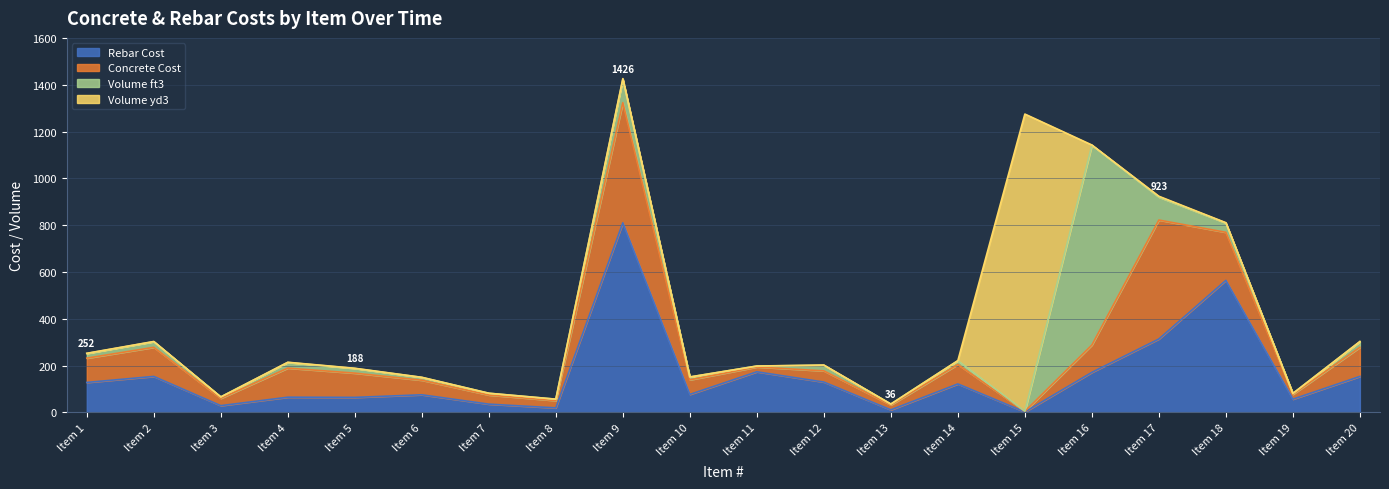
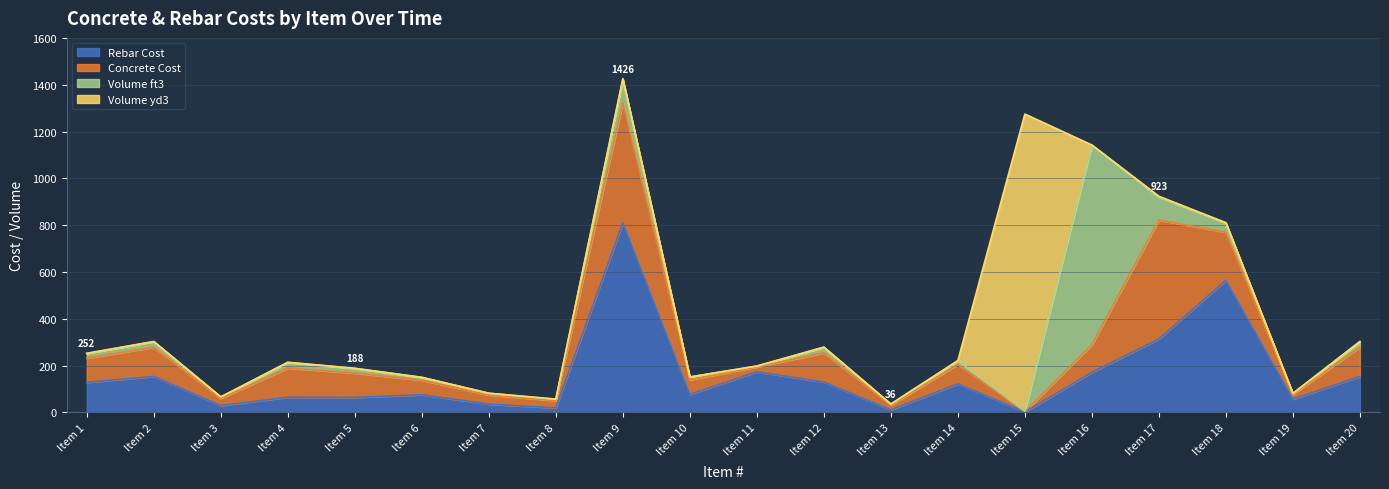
Concrete Cost, Item 12: 50 -> 120
